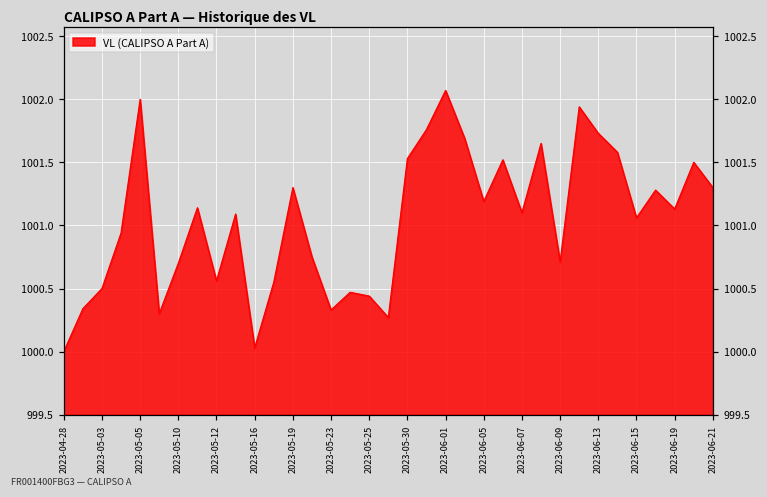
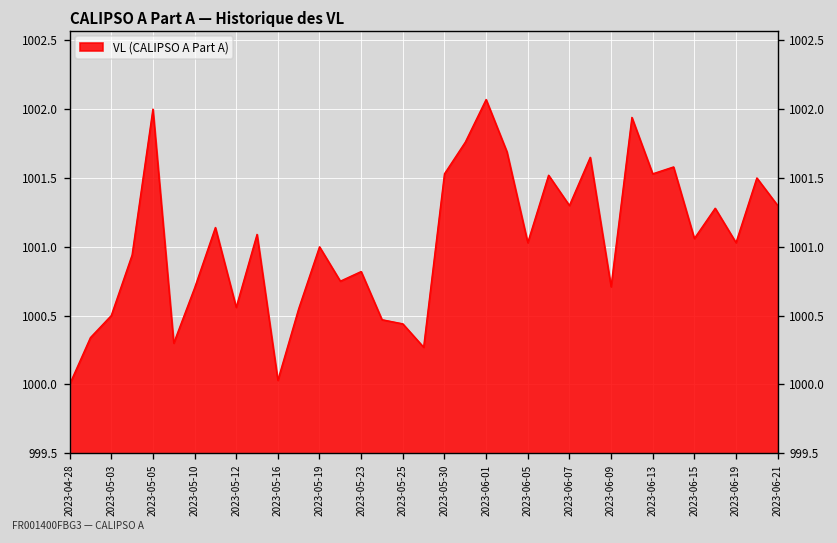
2023-05-19: 1001.3 -> 1001.0
2023-05-23: 1000.33 -> 1000.82
2023-06-05: 1001.19 -> 1001.03
2023-06-07: 1001.1 -> 1001.3
2023-06-13: 1001.73 -> 1001.53
2023-06-19: 1001.13 -> 1001.03
